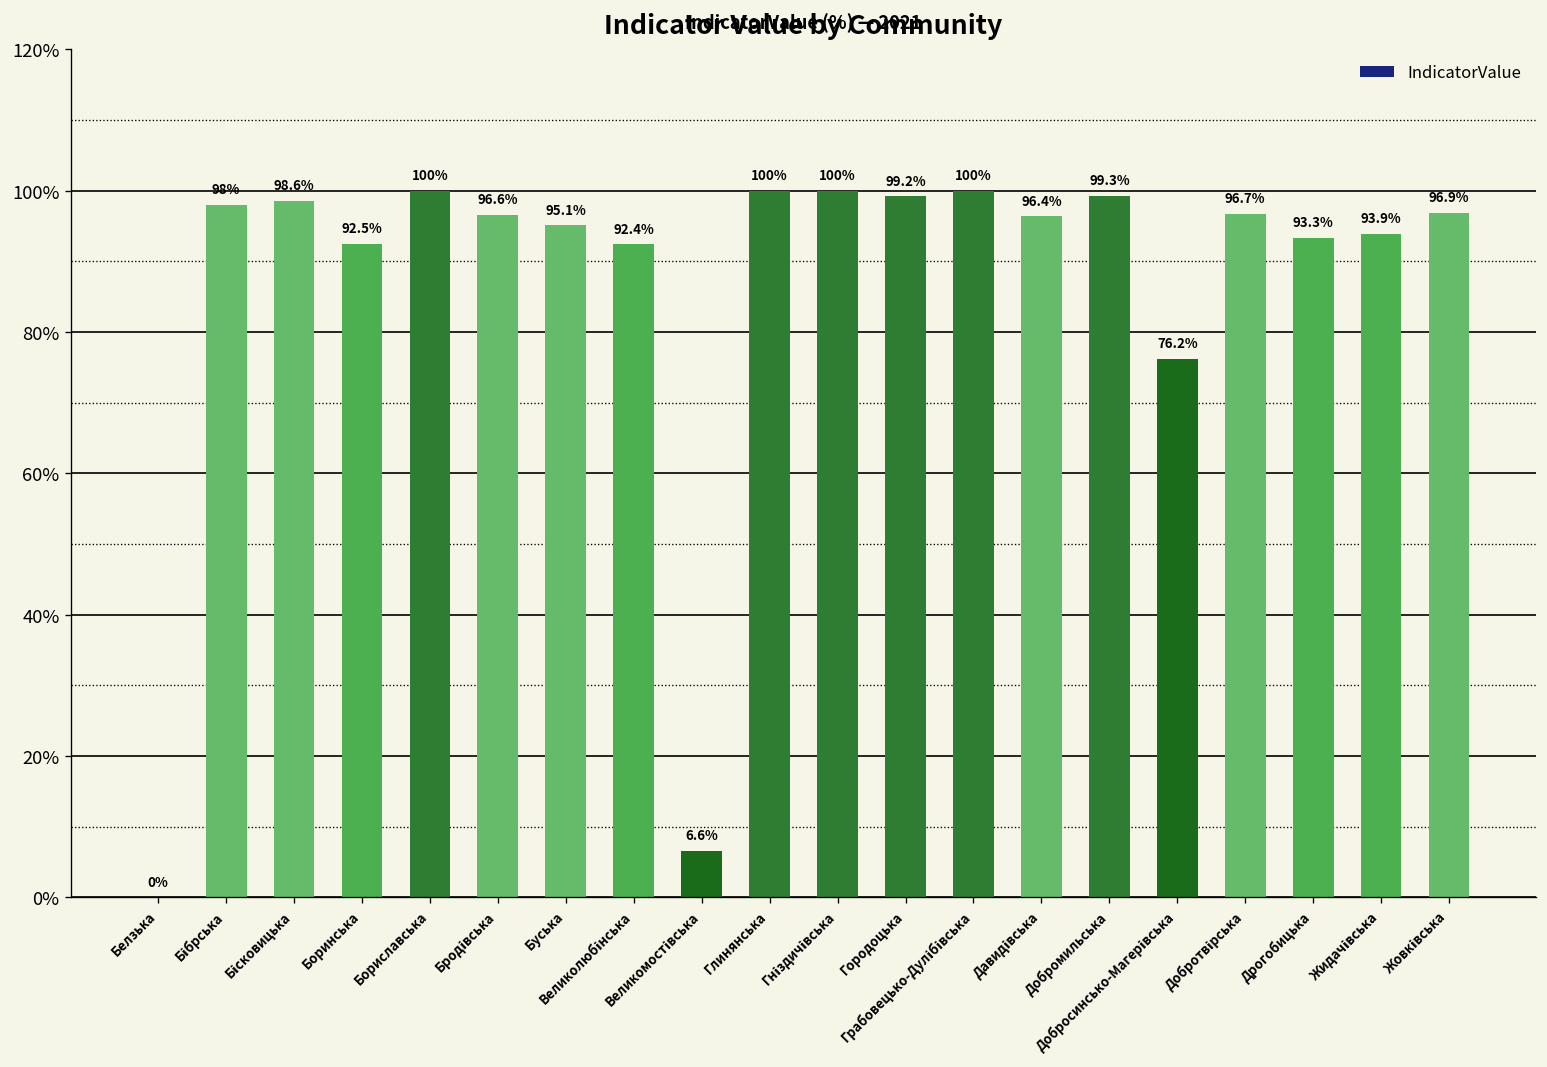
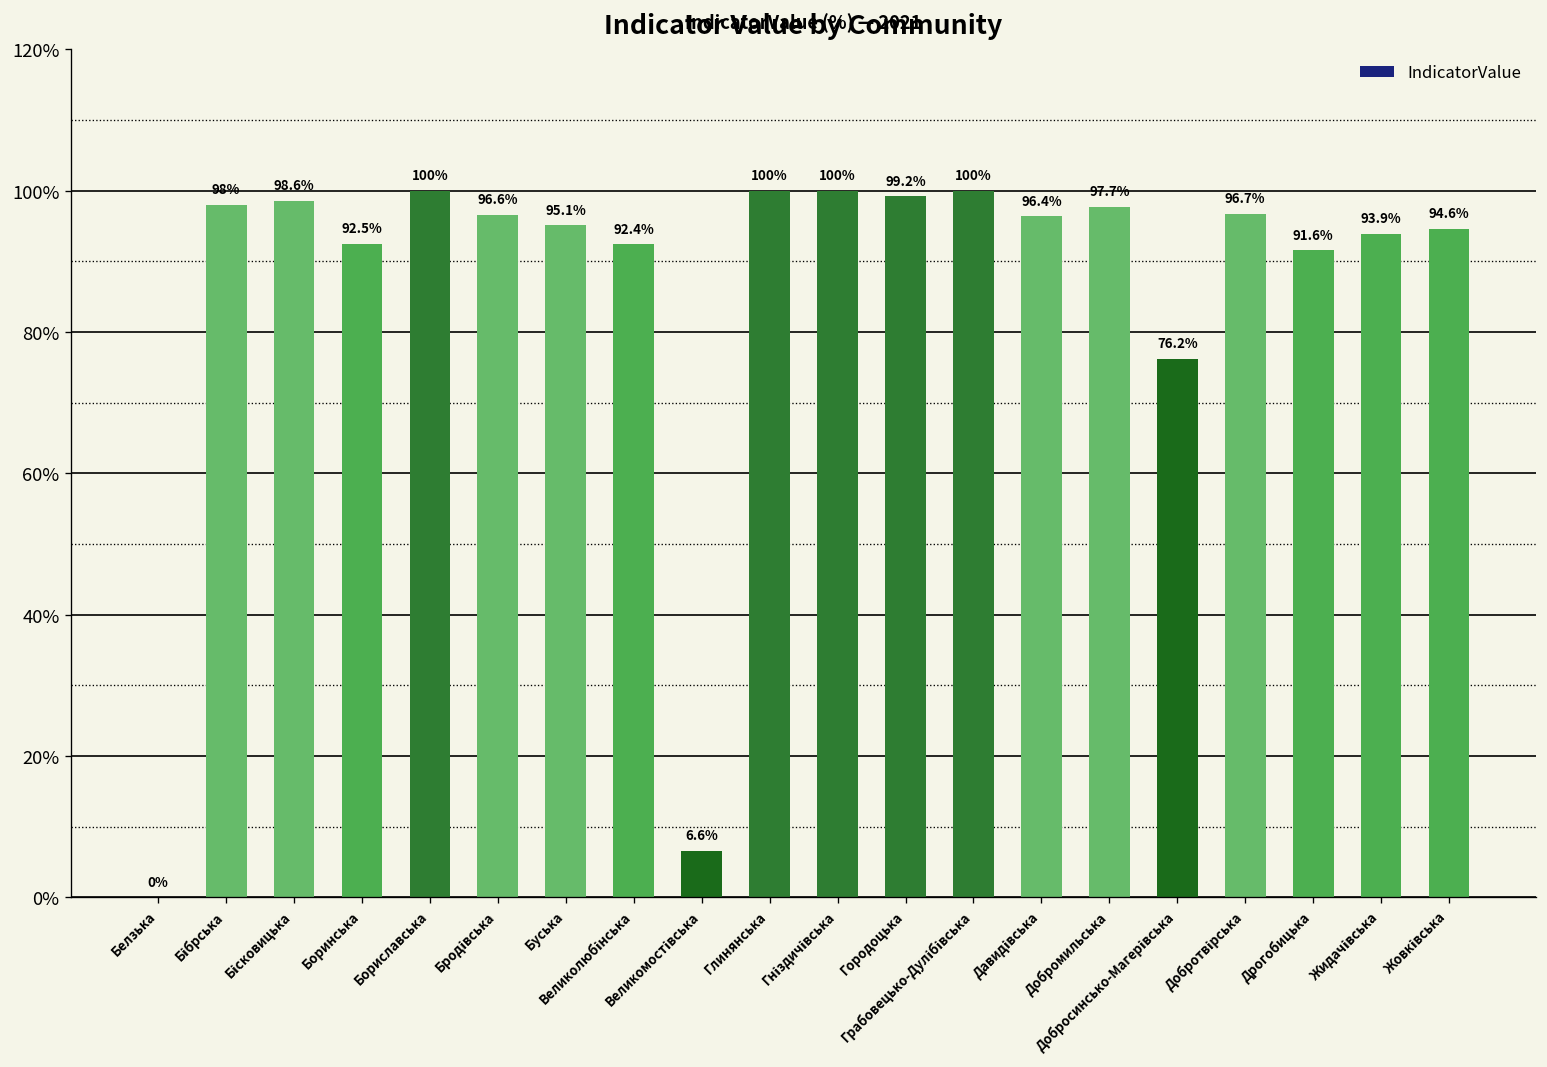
Добромильська: 99.3% -> 97.7%
Дрогобицька: 93.3% -> 91.6%
Жовківська: 96.9% -> 94.6%
